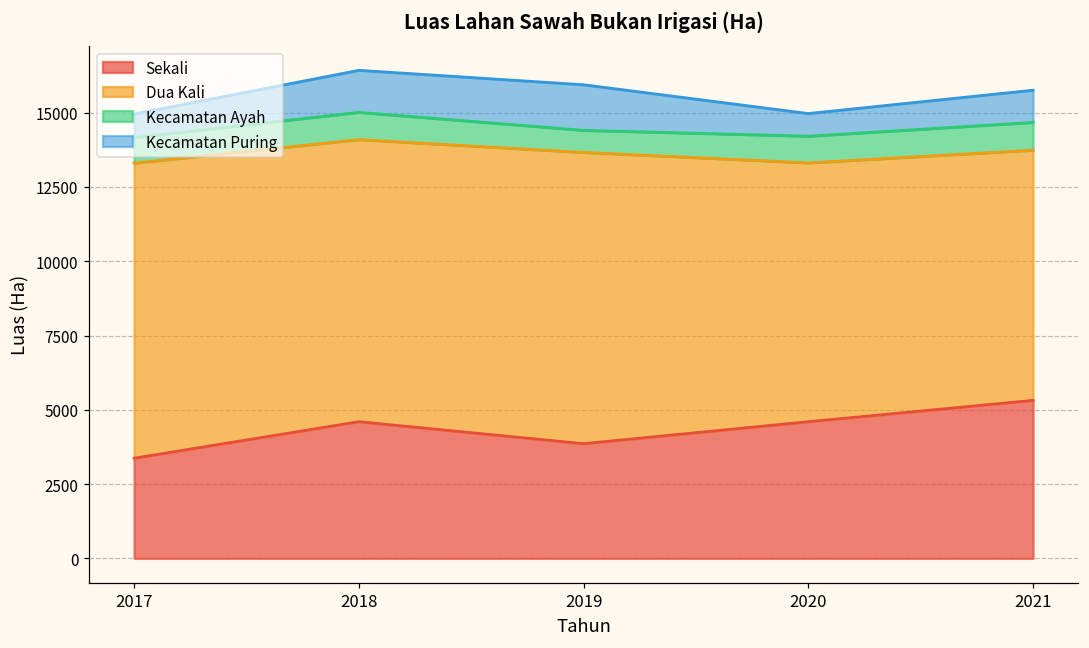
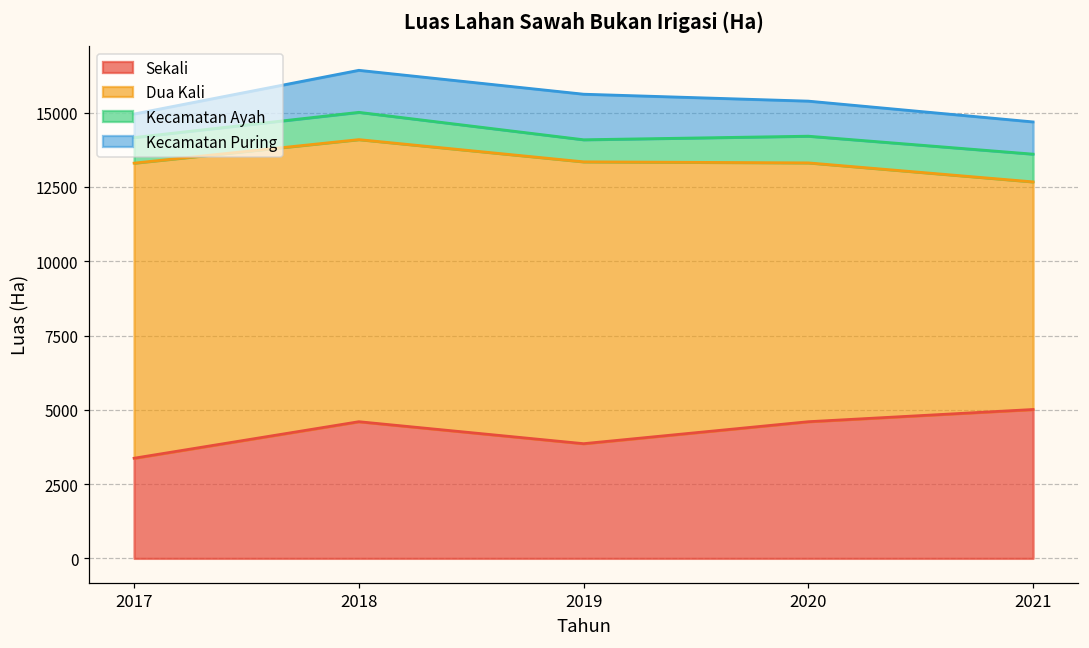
Dua Kali, 2019: 9800 -> 9500
Kecamatan Puring, 2020: 800 -> 1200
Sekali, 2021: 5300 -> 5000
Dua Kali, 2021: 8400 -> 7700
